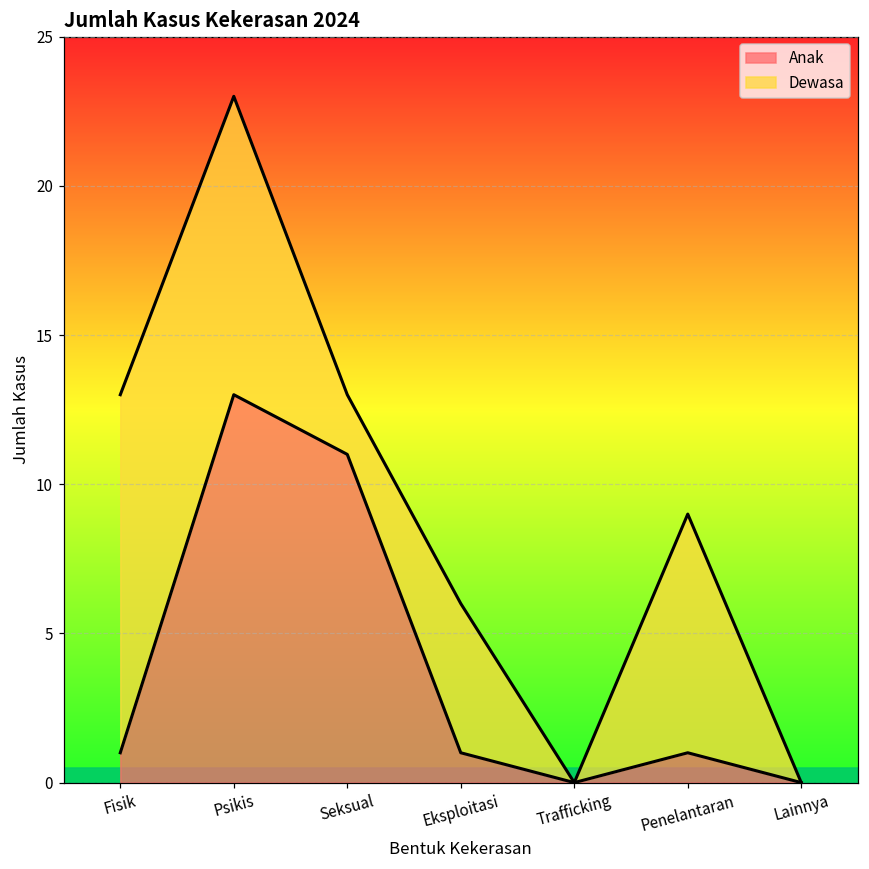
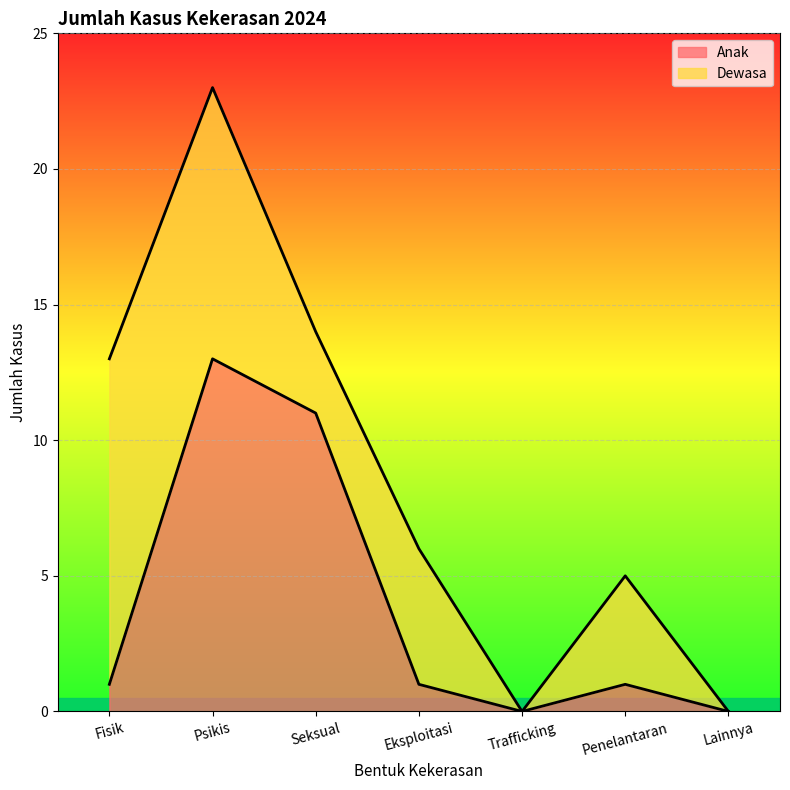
Dewasa, Seksual: 2 -> 3
Dewasa, Penelantaran: 8 -> 4
